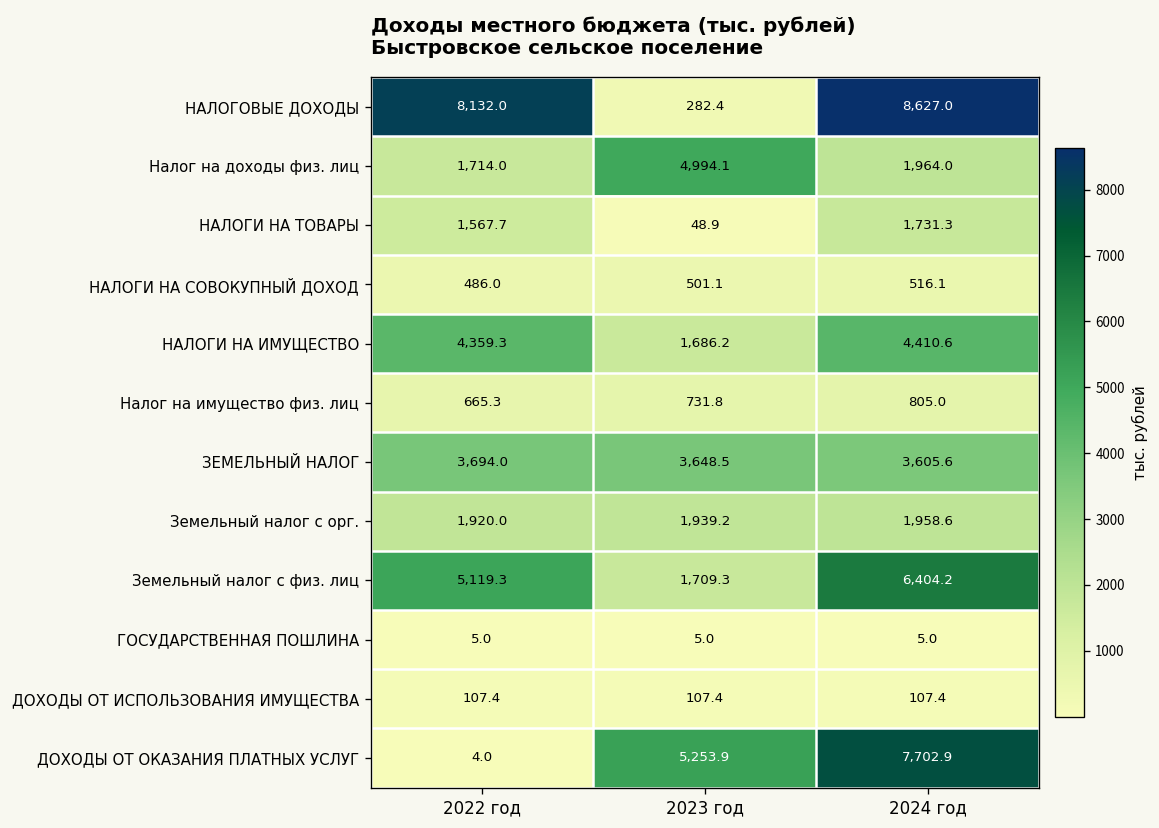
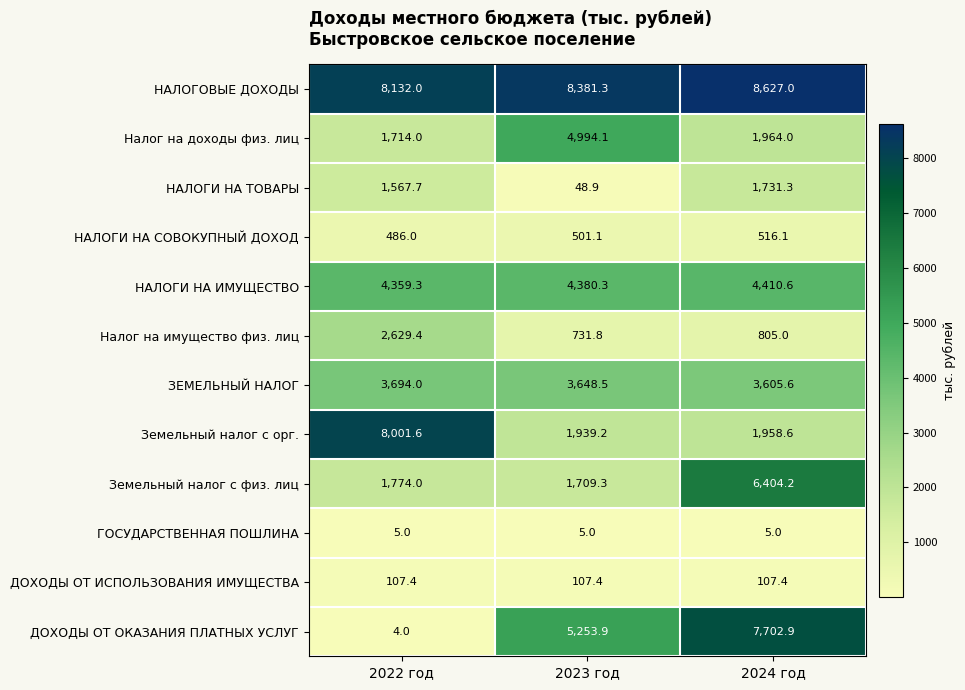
НАЛОГОВЫЕ ДОХОДЫ, 2023 год: 282.4 -> 8,381.3
НАЛОГИ НА ИМУЩЕСТВО, 2023 год: 1,686.2 -> 4,380.3
Налог на имущество физ. лиц, 2022 год: 665.3 -> 2,629.4
Земельный налог с орг., 2022 год: 1,920.0 -> 8,001.6
Земельный налог с физ. лиц, 2022 год: 5,119.3 -> 1,774.0
